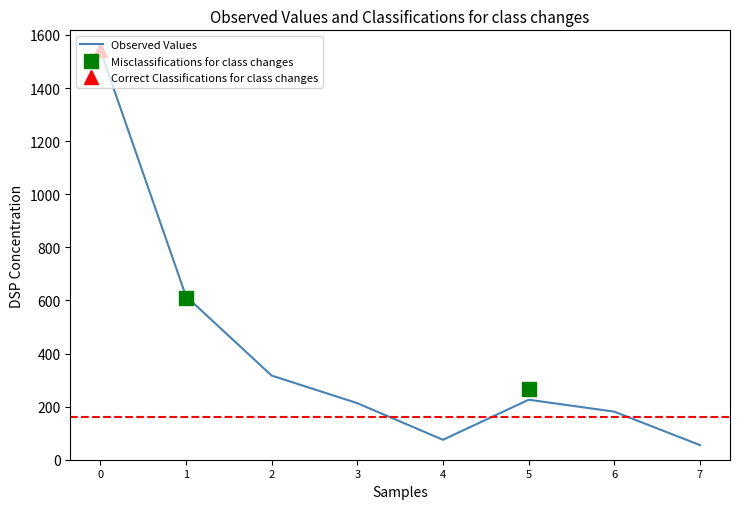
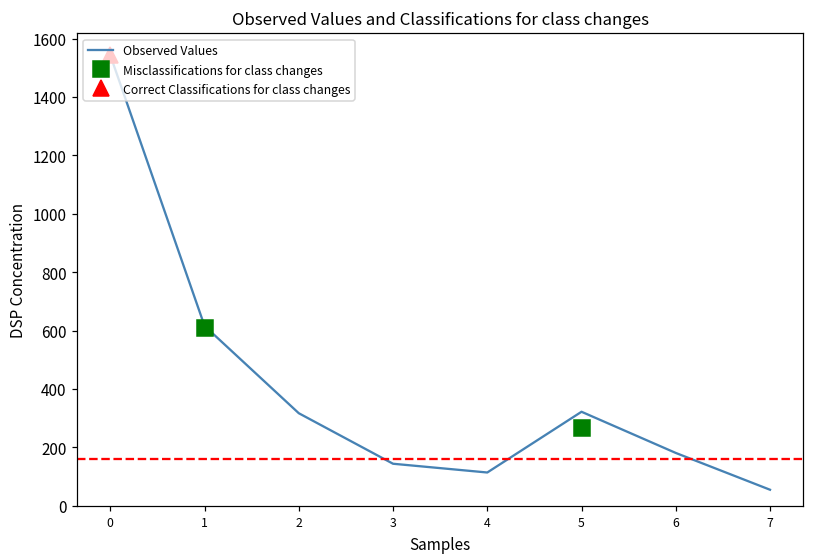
Observed Values, 3: 210 -> 140
Observed Values, 4: 80 -> 110
Observed Values, 5: 230 -> 320
